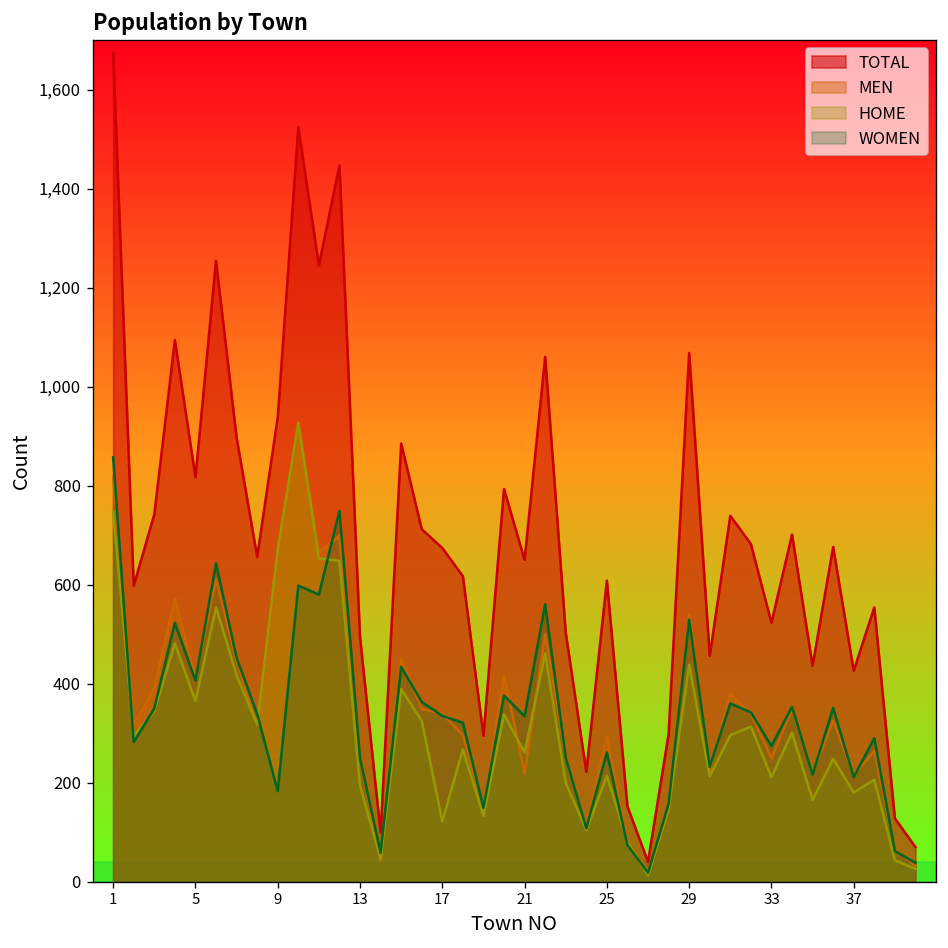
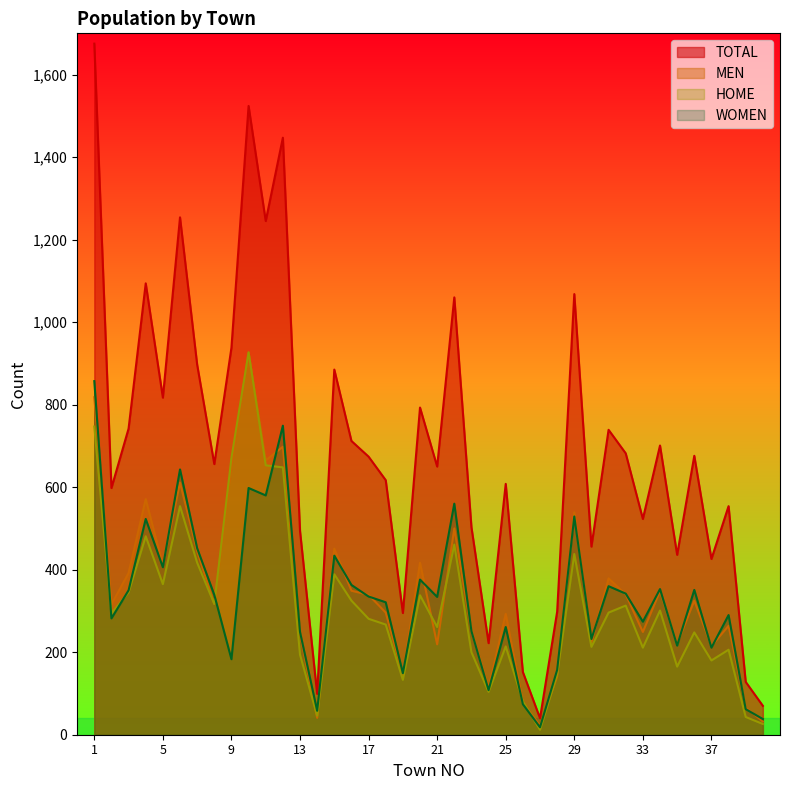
HOME, 17: 120 -> 280
